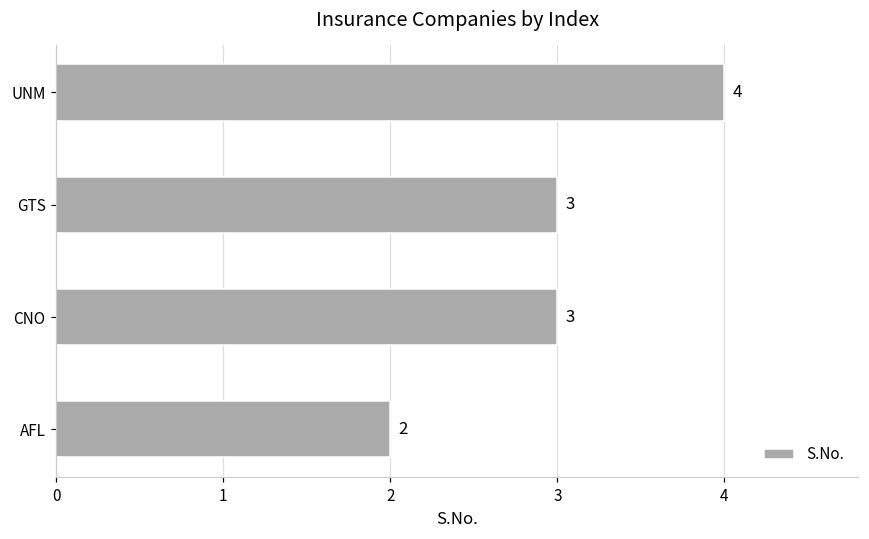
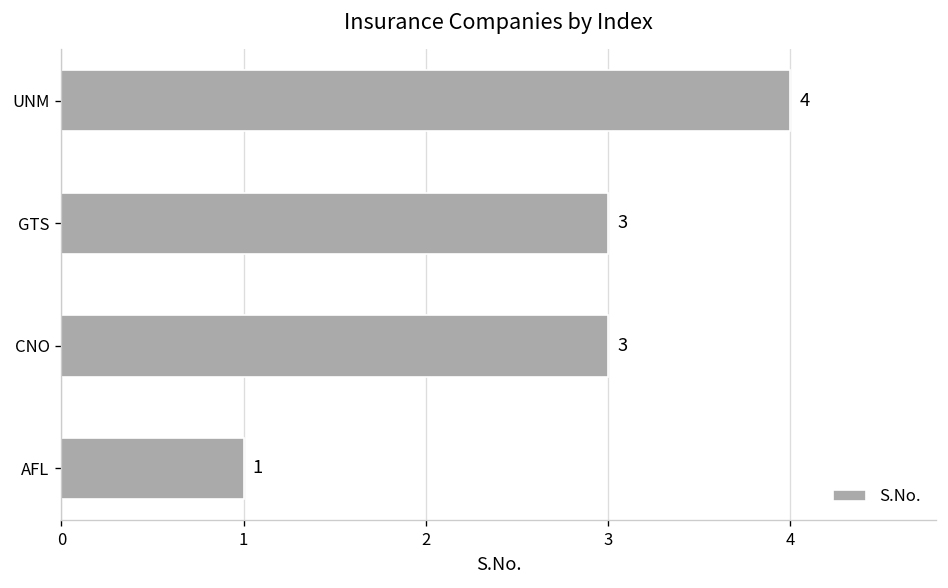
AFL: 2 -> 1
